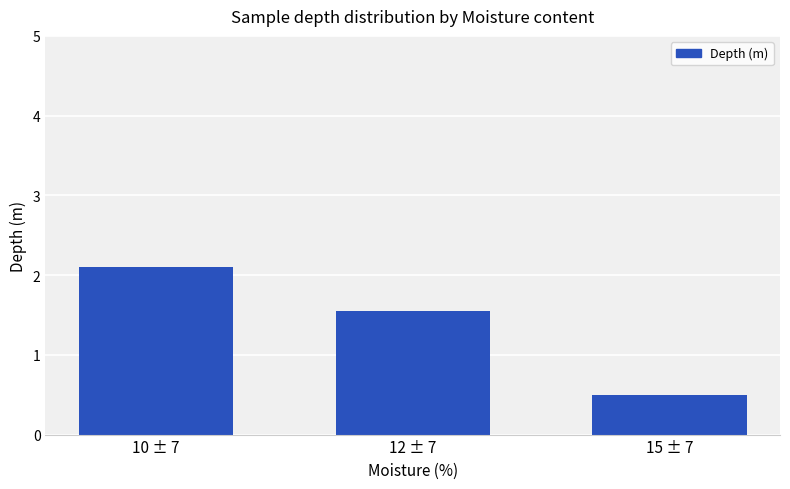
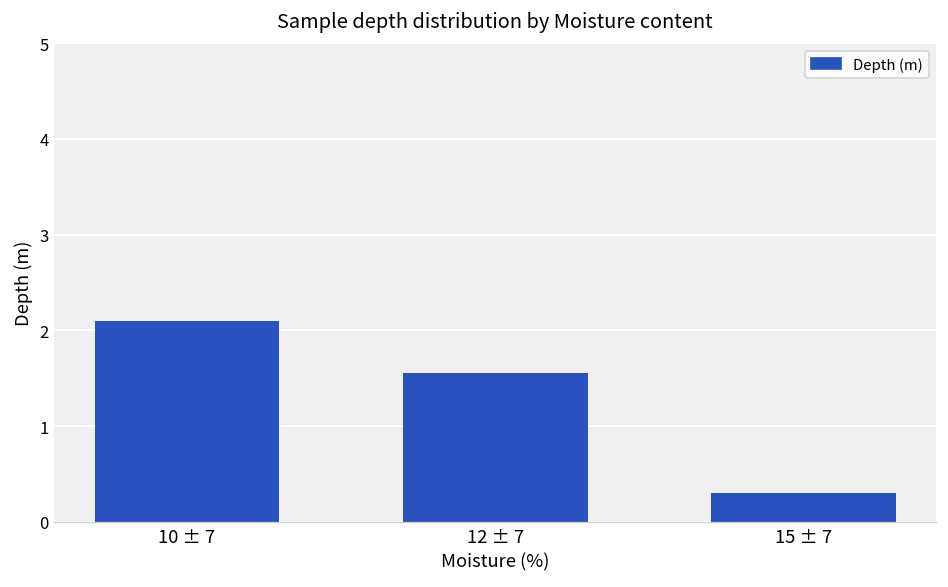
15 ± 7: 0.5 -> 0.3
